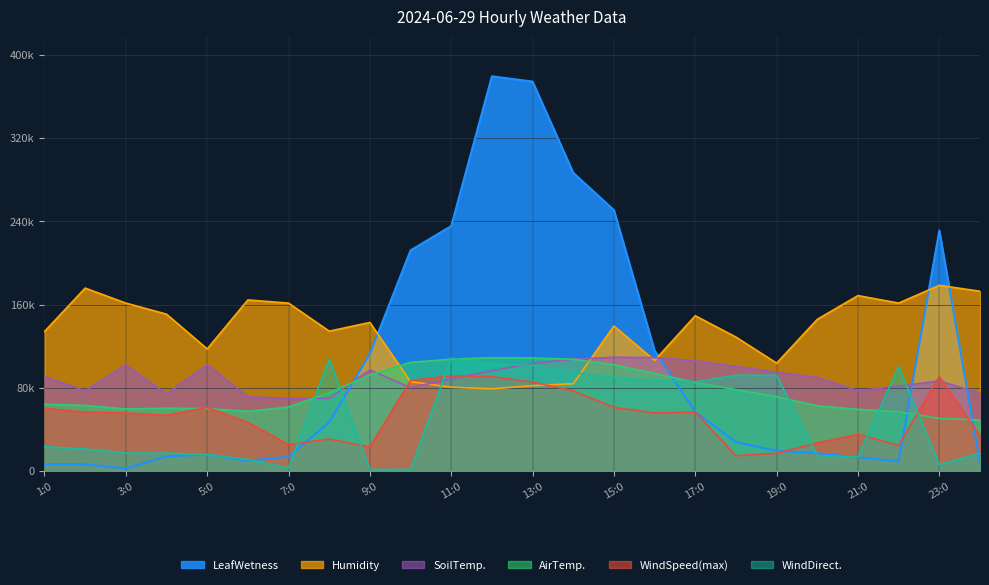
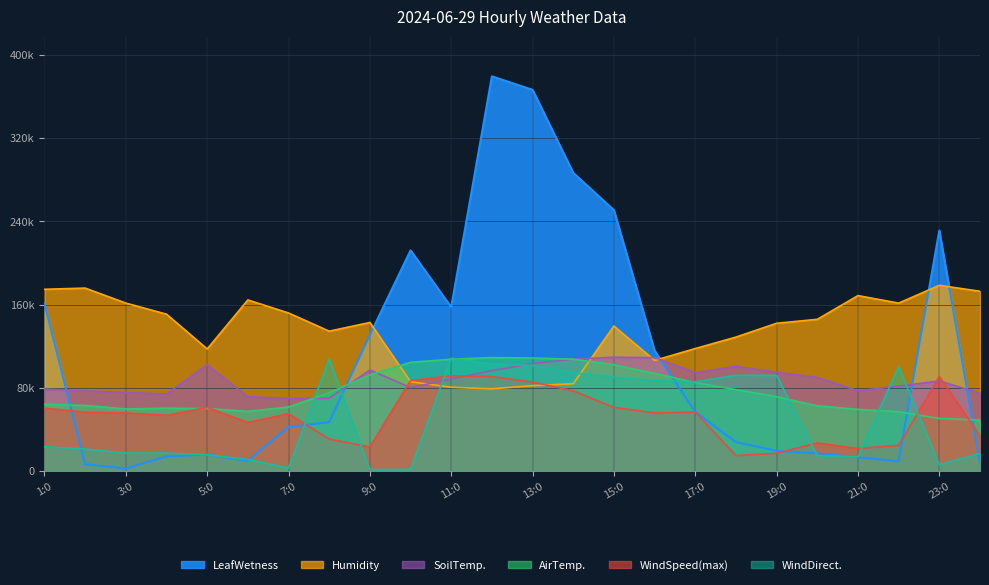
LeafWetness, 1:0: 7000 -> 161000
Humidity, 1:0: 134000 -> 175000
SoilTemp., 1:0: 91000 -> 79000
SoilTemp., 3:0: 102000 -> 76000
LeafWetness, 7:0: 14000 -> 43000
Humidity, 7:0: 162000 -> 152000
WindSpeed(max), 7:0: 26000 -> 55000
LeafWetness, 9:0: 113000 -> 131000
LeafWetness, 11:0: 236000 -> 158000
LeafWetness, 13:0: 374000 -> 366000
Humidity, 17:0: 149000 -> 118000
SoilTemp., 17:0: 106000 -> 95000
Humidity, 19:0: 104000 -> 142000
WindSpeed(max), 21:0: 36000 -> 22000
